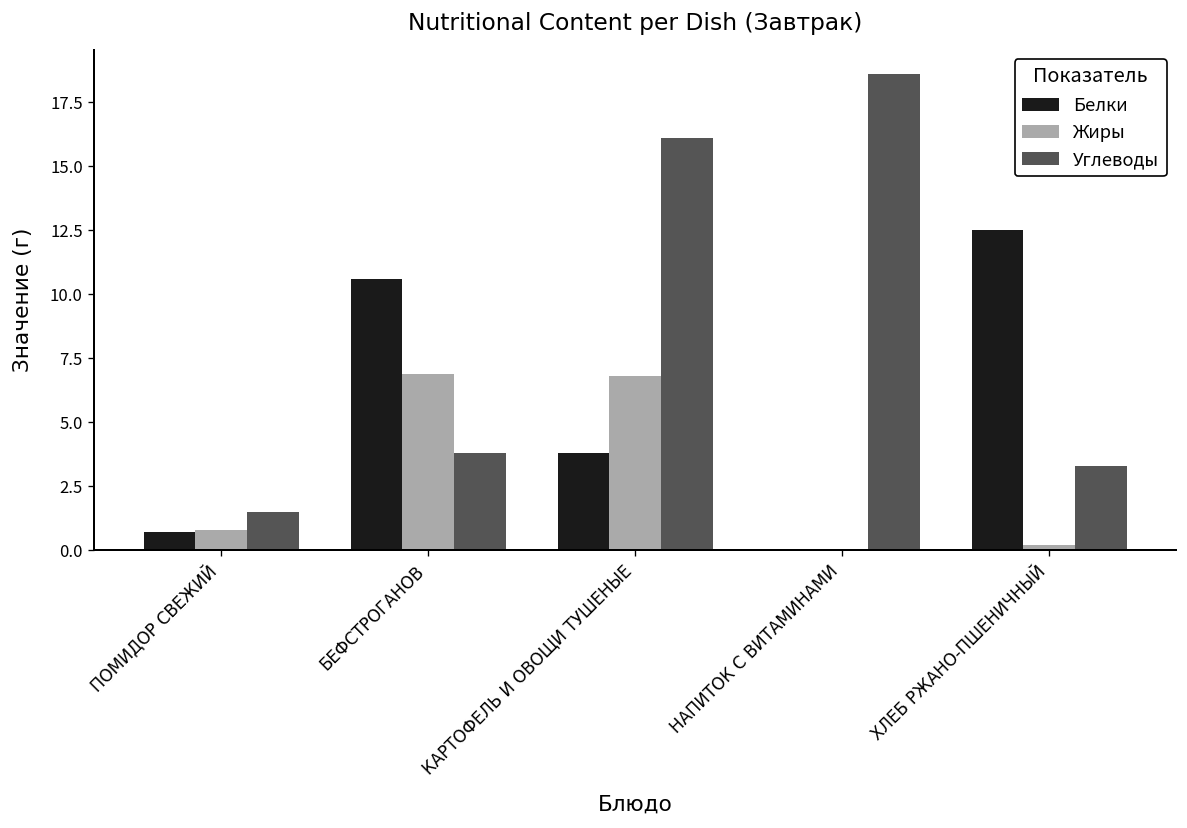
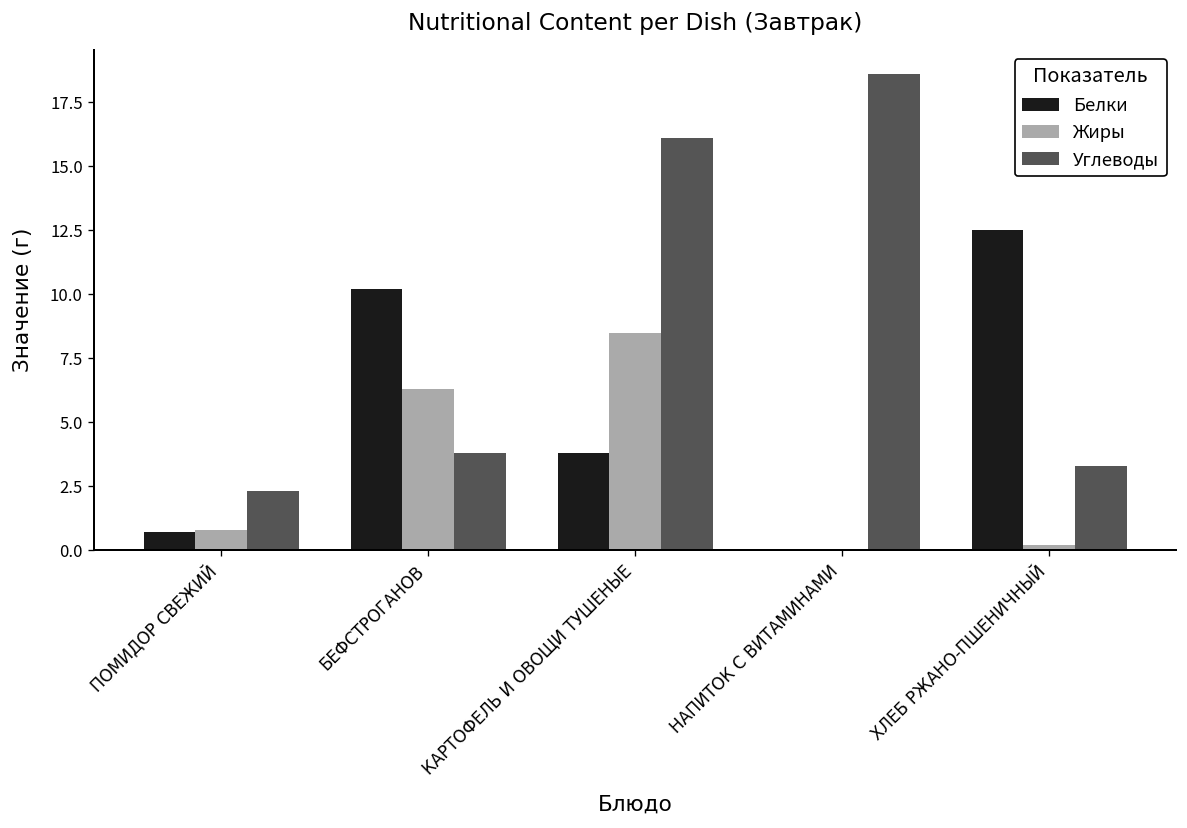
Углеводы, ПОМИДОР СВЕЖИЙ: 1.5 -> 2.3
Белки, БЕФСТРОГАНОВ: 10.6 -> 10.2
Жиры, БЕФСТРОГАНОВ: 6.9 -> 6.3
Жиры, КАРТОФЕЛЬ И ОВОЩИ ТУШЕНЫЕ: 6.8 -> 8.5
